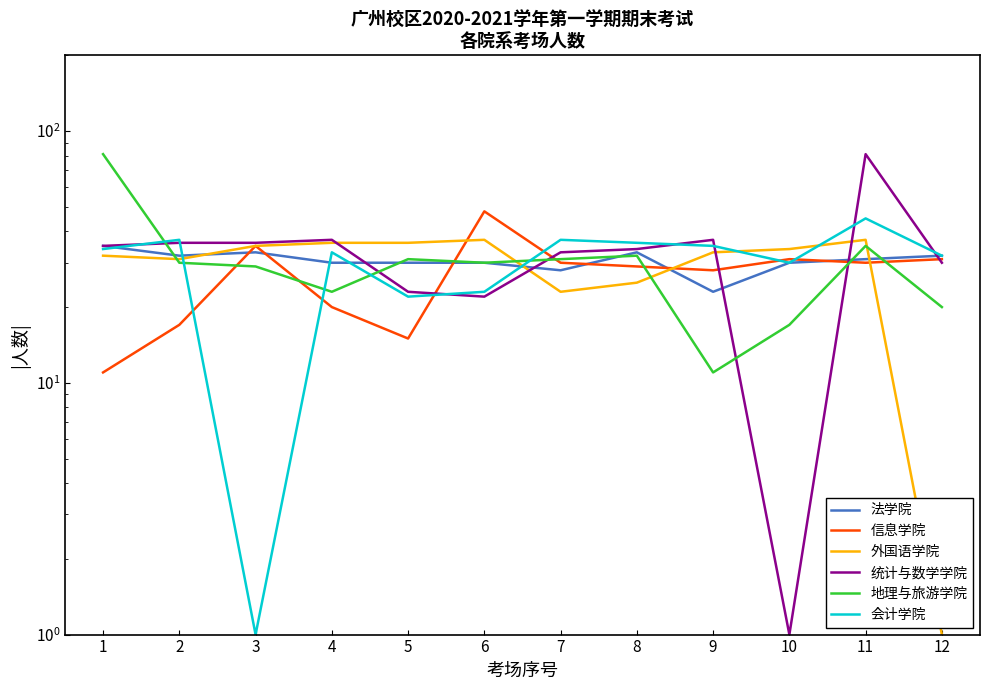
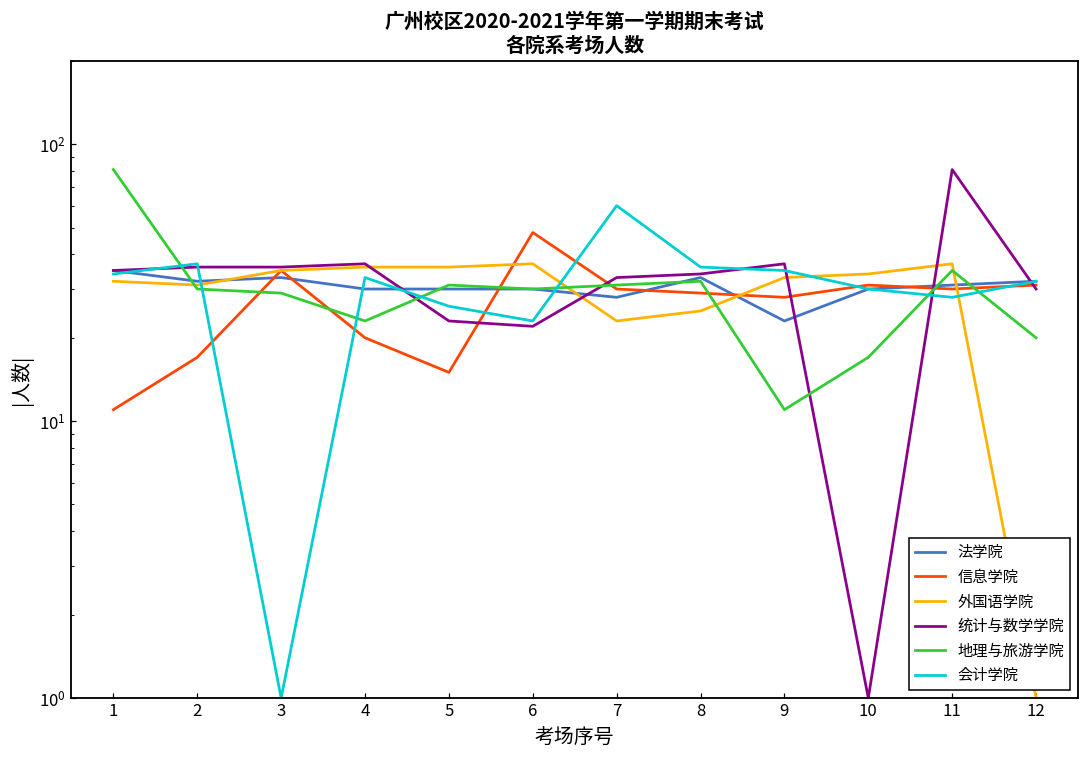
会计学院, 5: 22 -> 26
会计学院, 7: 37 -> 60
会计学院, 11: 45 -> 28
